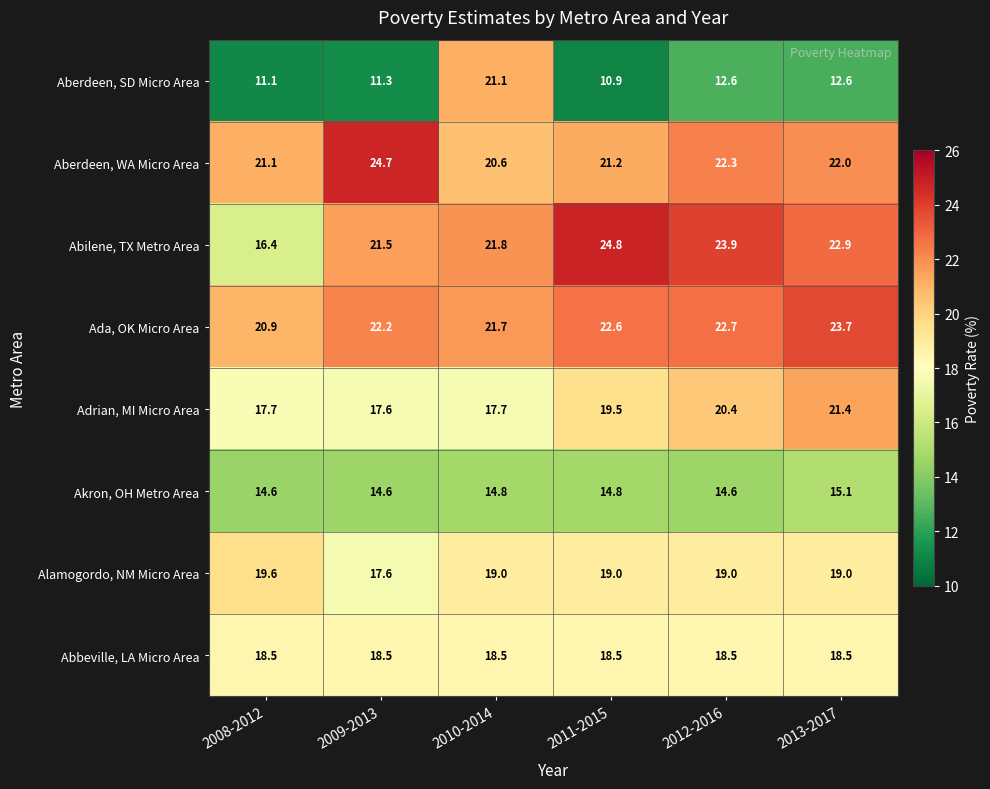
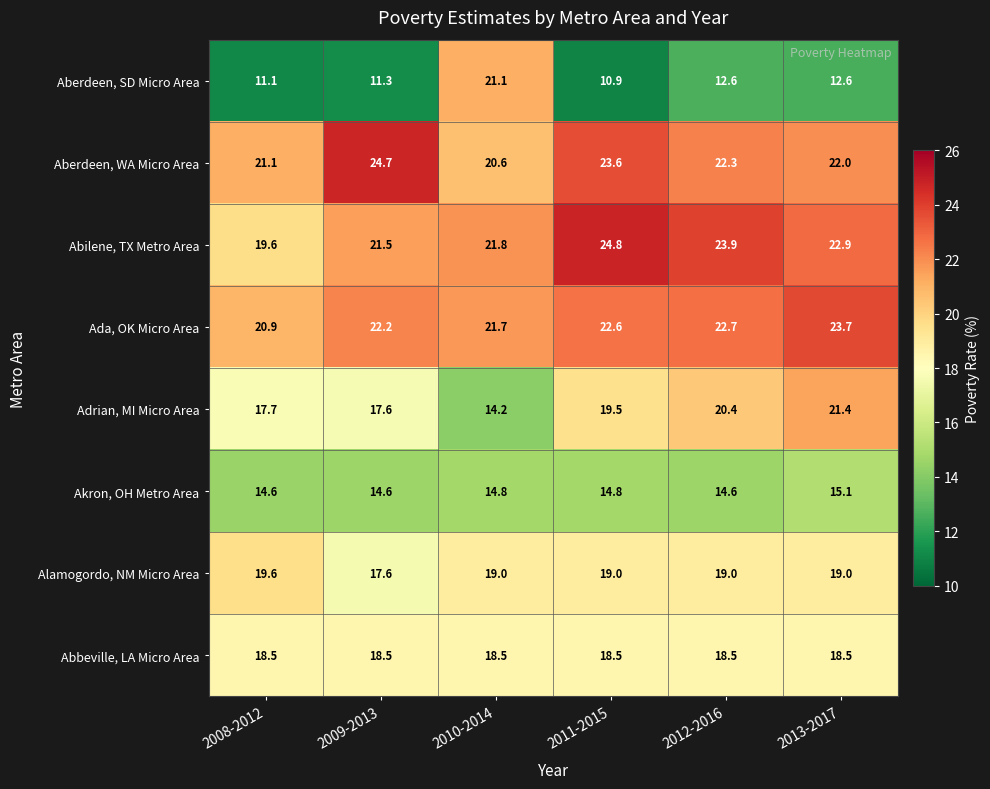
Aberdeen, WA Micro Area, 2011-2015: 21.2 -> 23.6
Abilene, TX Metro Area, 2008-2012: 16.4 -> 19.6
Adrian, MI Micro Area, 2010-2014: 17.7 -> 14.2
